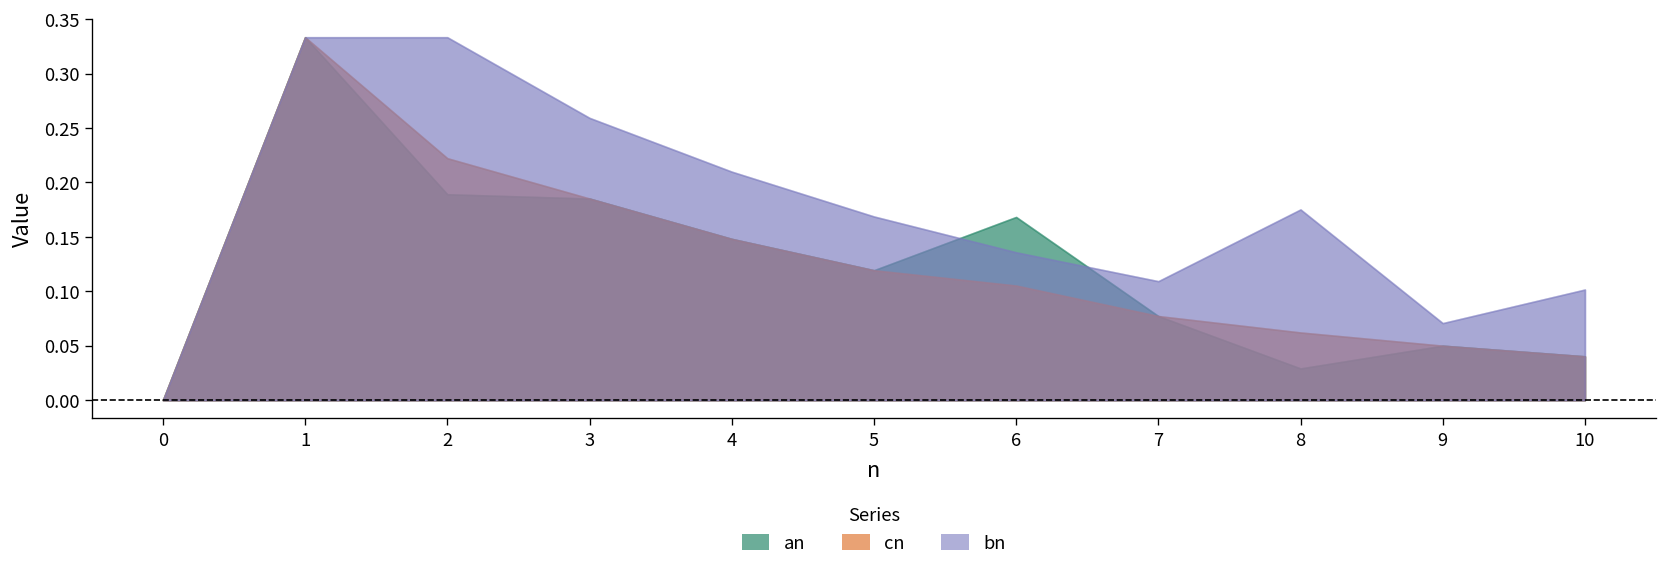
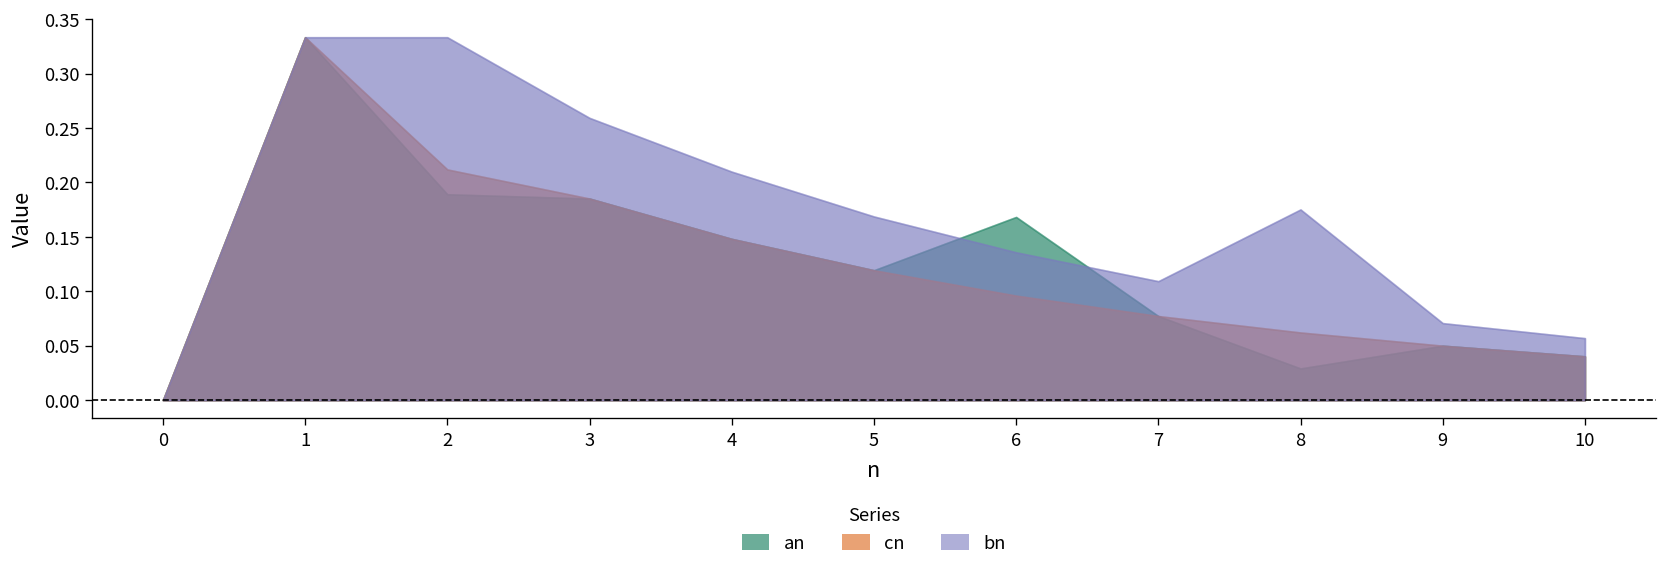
cn, 2: 0.22 -> 0.21
cn, 6: 0.11 -> 0.10
bn, 10: 0.10 -> 0.06
